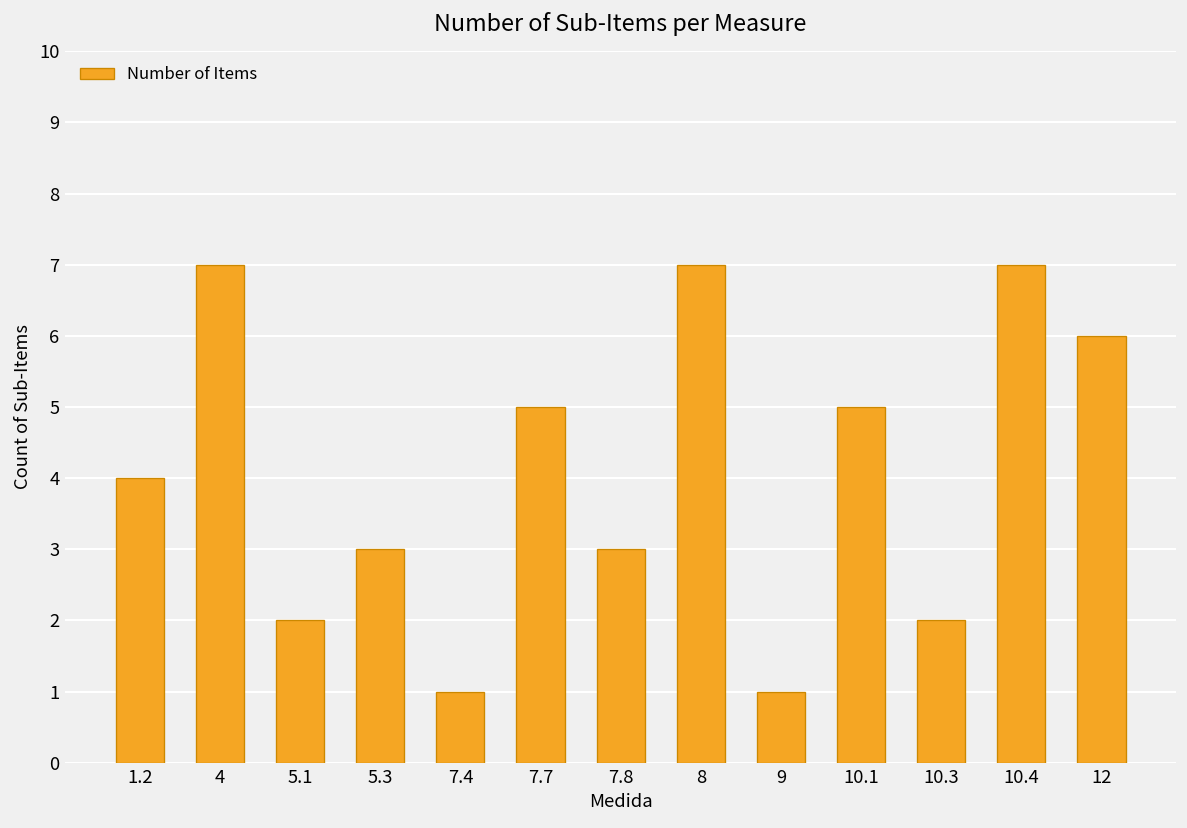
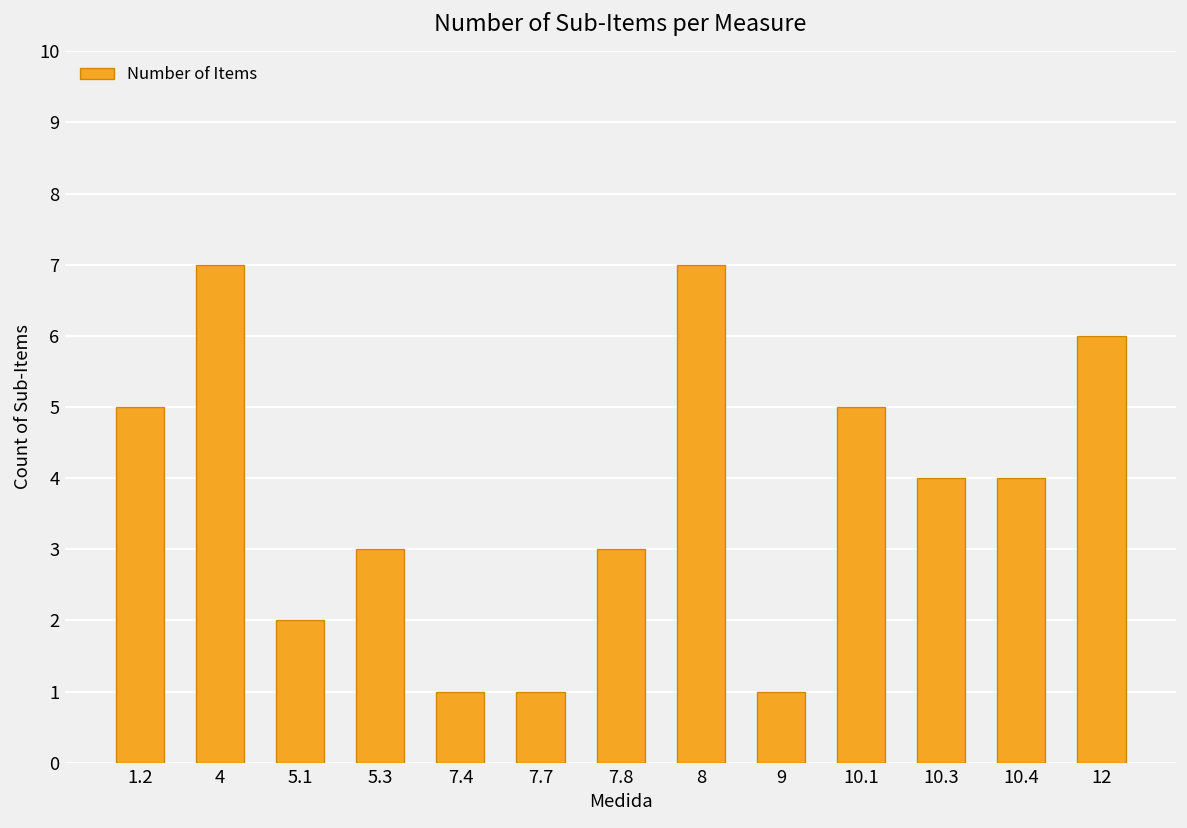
1.2: 4 -> 5
7.7: 5 -> 1
10.3: 2 -> 4
10.4: 7 -> 4
